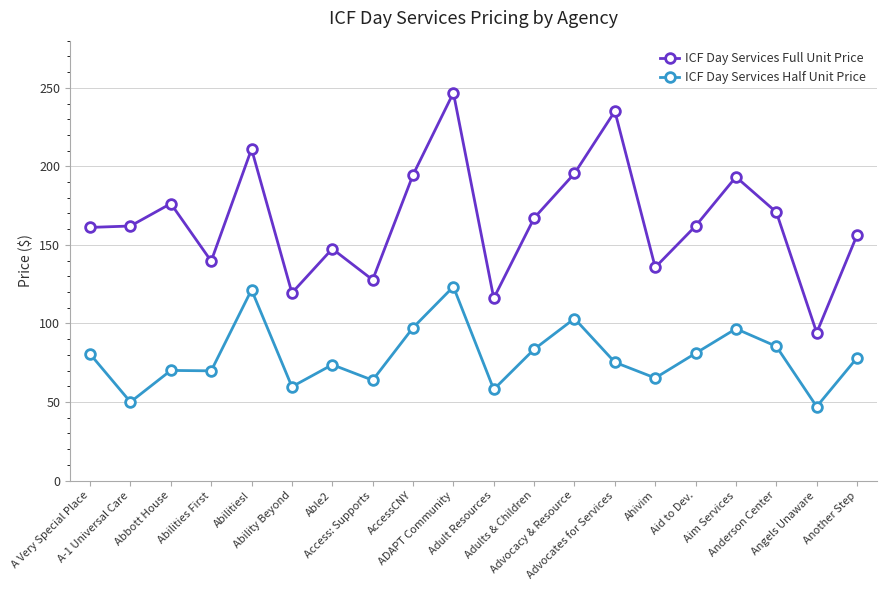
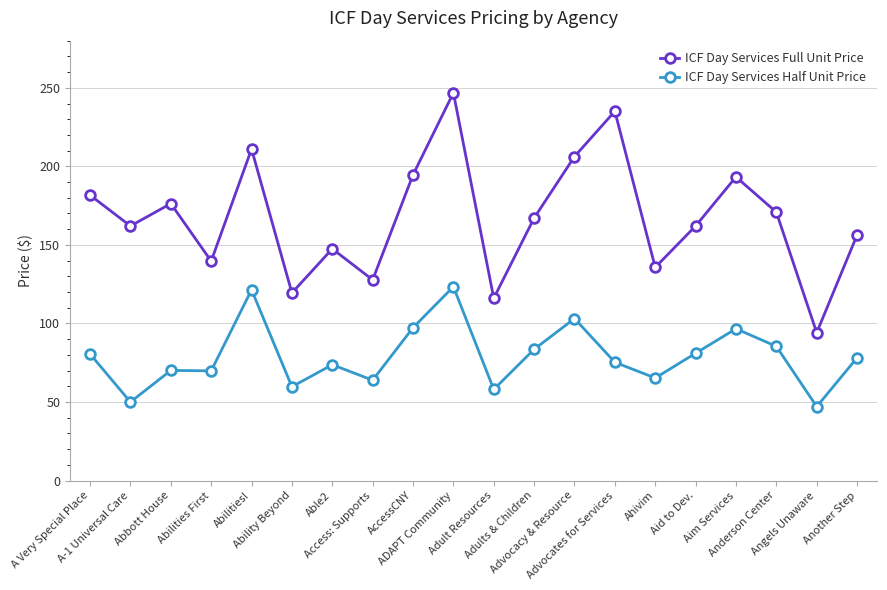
ICF Day Services Full Unit Price, A Very Special Place: 161 -> 182
ICF Day Services Full Unit Price, Advocacy & Resource: 195 -> 206
